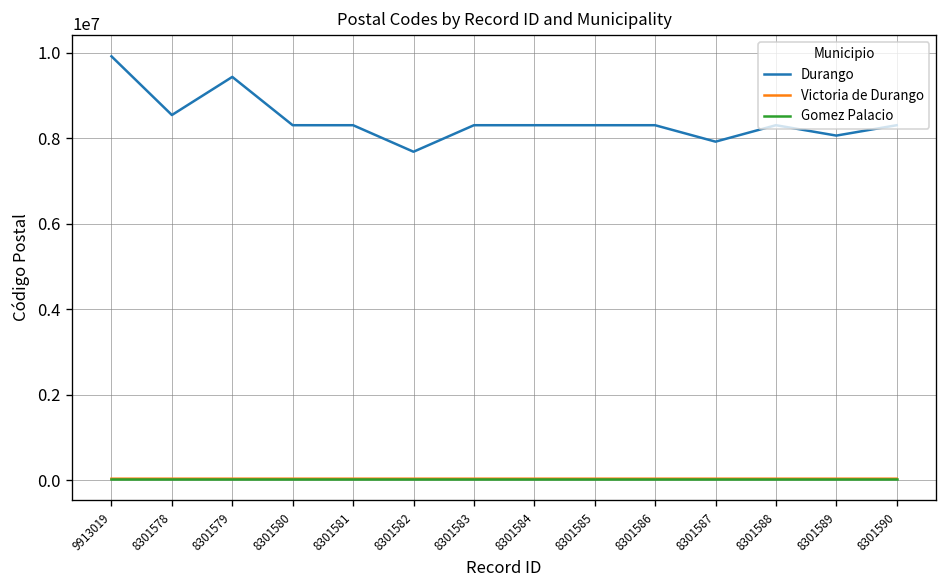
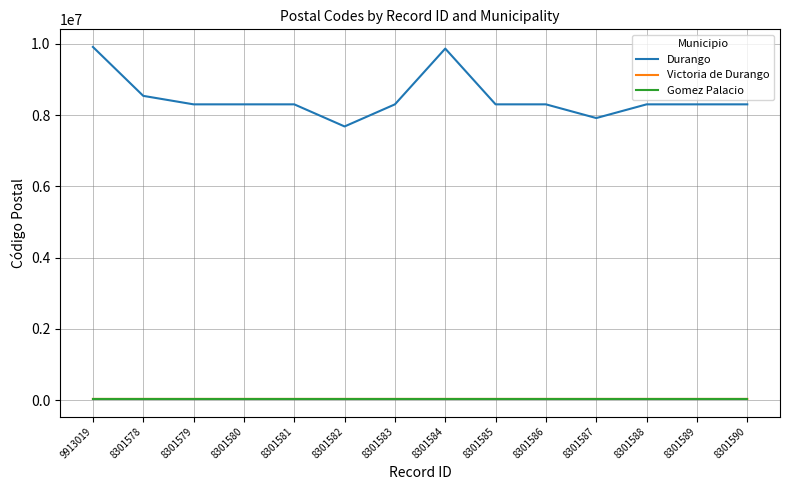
Durango, 8301579: 9400000 -> 8300000
Durango, 8301584: 8300000 -> 9900000
Durango, 8301589: 8100000 -> 8300000
